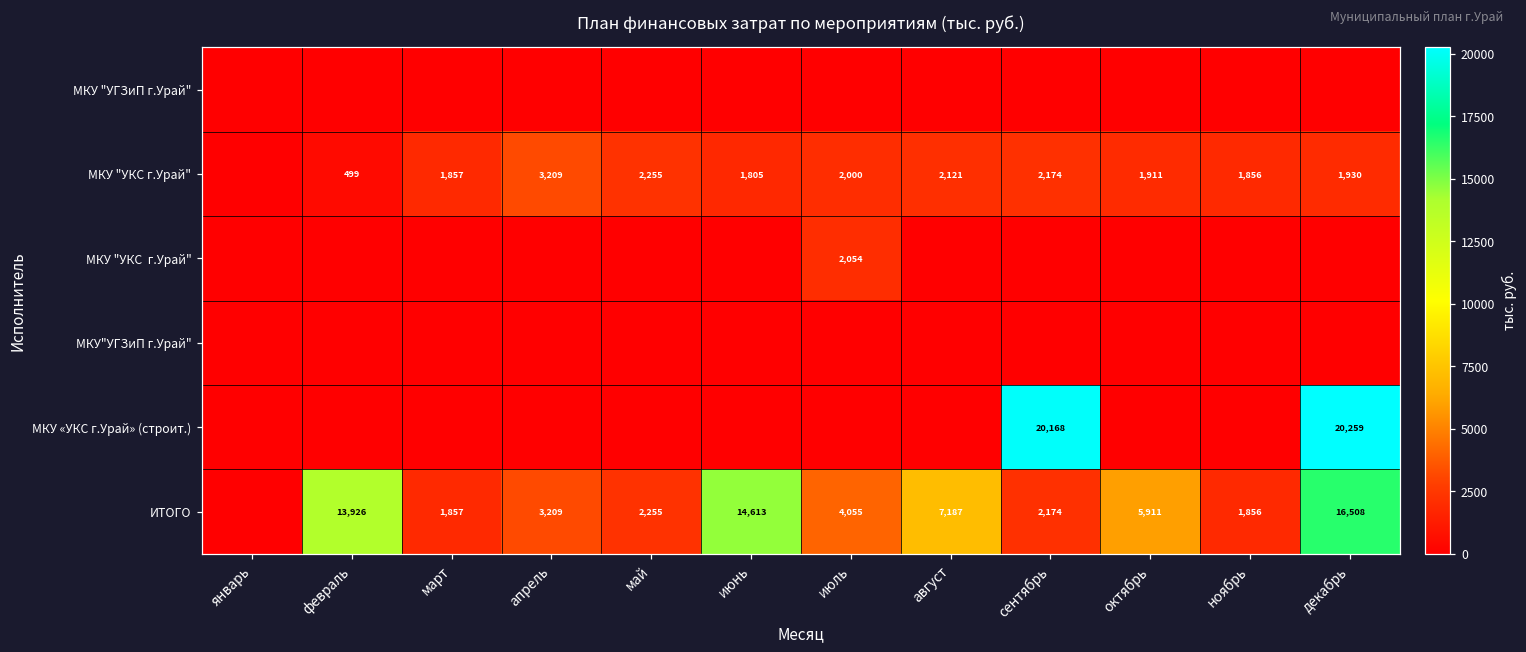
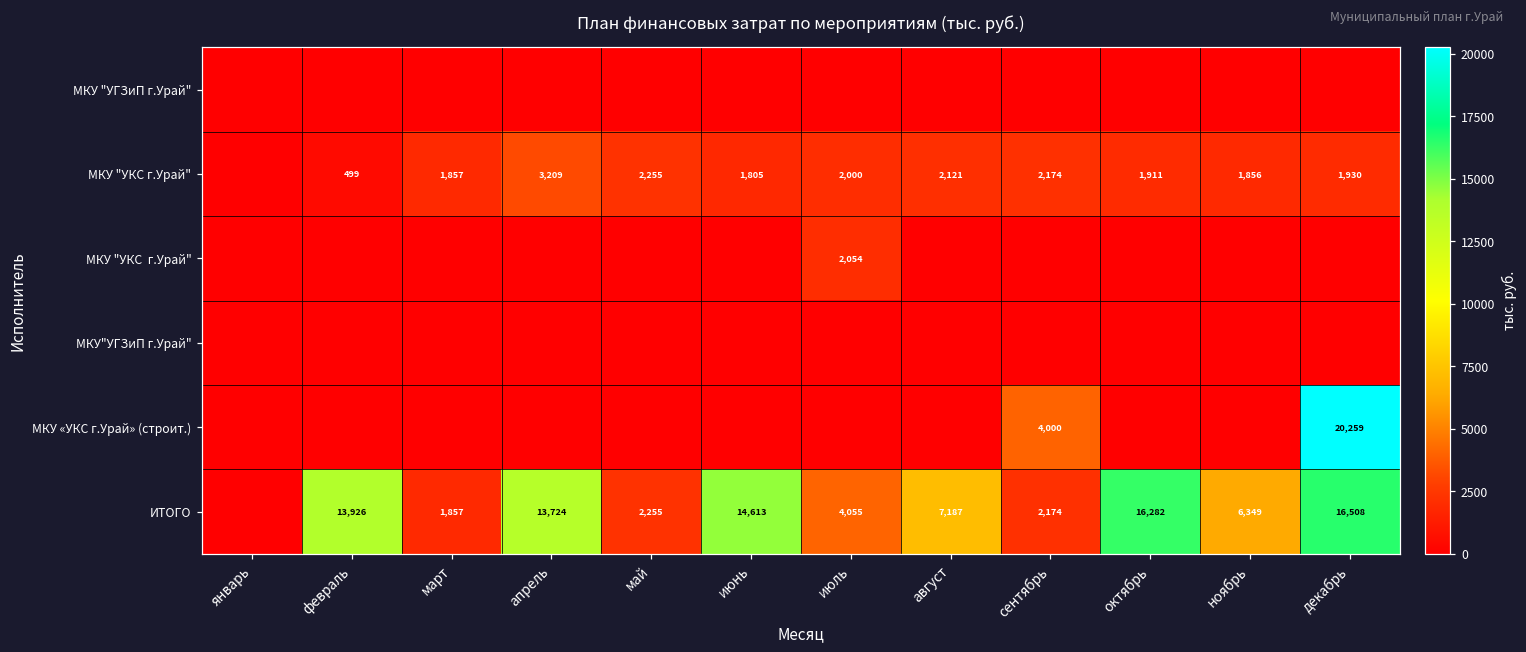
МКУ «УКС г.Урай» (строит.), сентябрь: 20,168 -> 4,000
ИТОГО, апрель: 3,209 -> 13,724
ИТОГО, октябрь: 5,911 -> 16,282
ИТОГО, ноябрь: 1,856 -> 6,349
